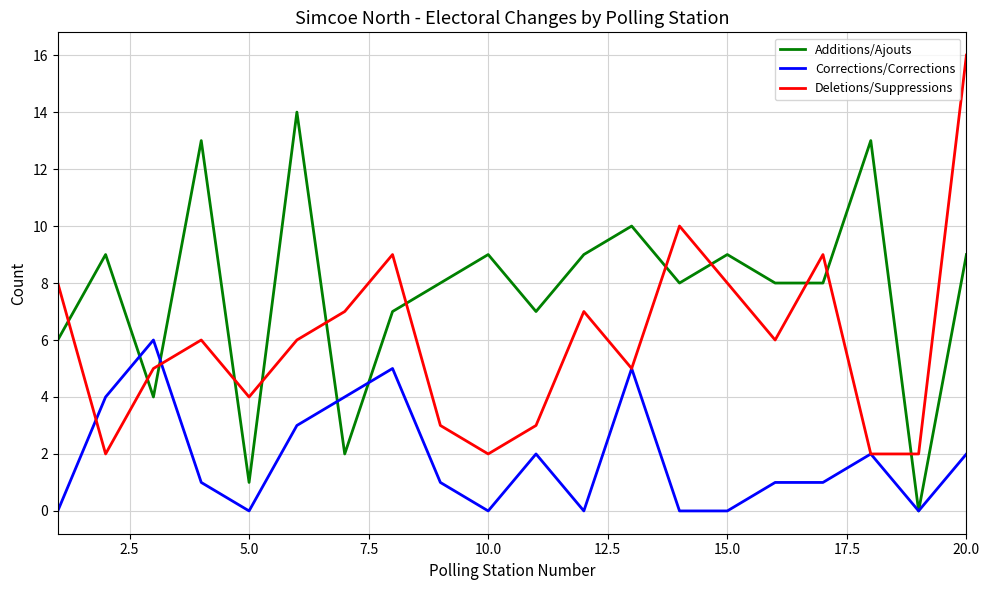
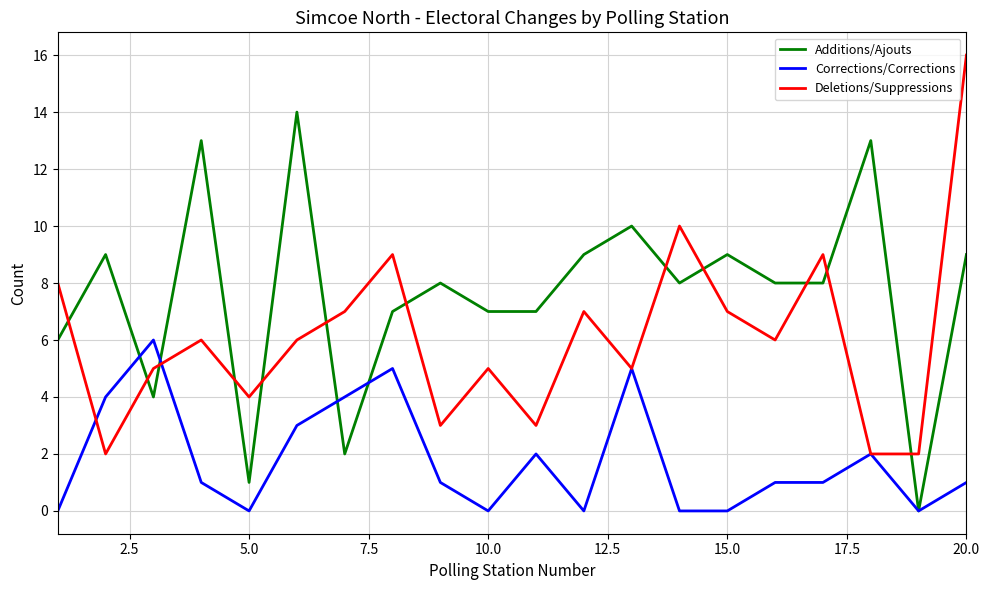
Additions/Ajouts, 10.0: 9 -> 7
Deletions/Suppressions, 10.0: 2 -> 5
Deletions/Suppressions, 15.0: 8 -> 7
Corrections/Corrections, 20.0: 2 -> 1
